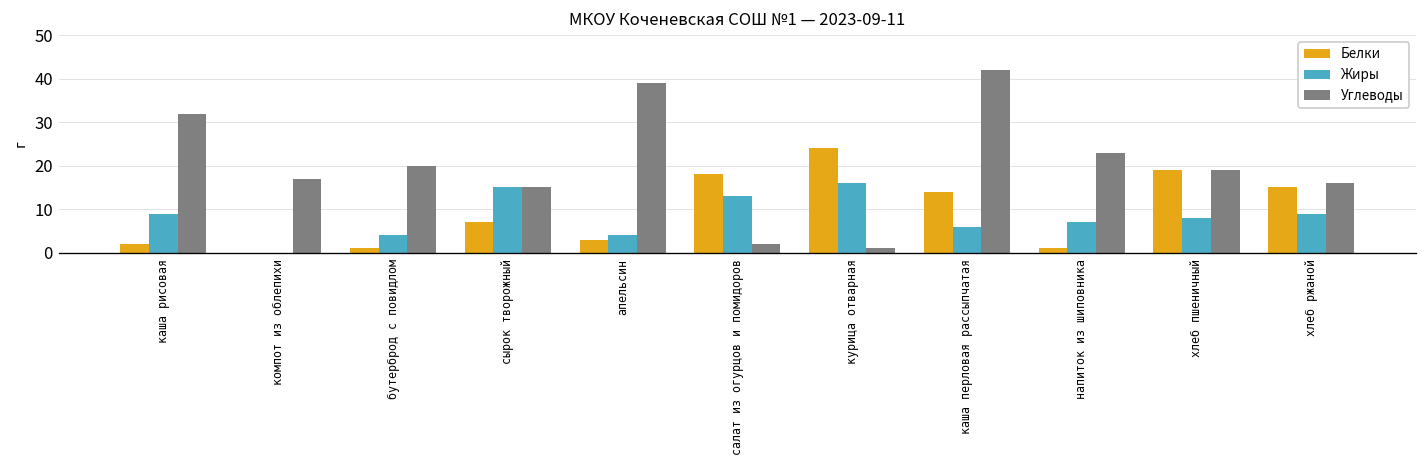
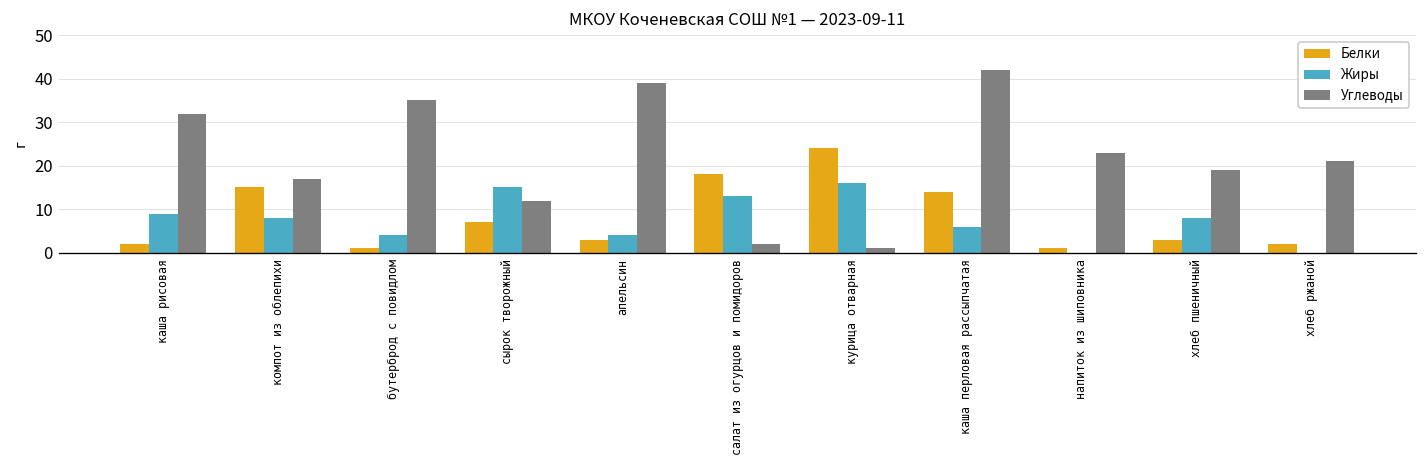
Белки, компот из облепихи: 0 -> 15
Жиры, компот из облепихи: 0 -> 8
Углеводы, бутерброд с повидлом: 20 -> 35
Углеводы, сырок творожный: 15 -> 12
Жиры, напиток из шиповника: 7 -> 0
Белки, хлеб пшеничный: 19 -> 3
Белки, хлеб ржаной: 15 -> 2
Жиры, хлеб ржаной: 9 -> 0
Углеводы, хлеб ржаной: 16 -> 21
